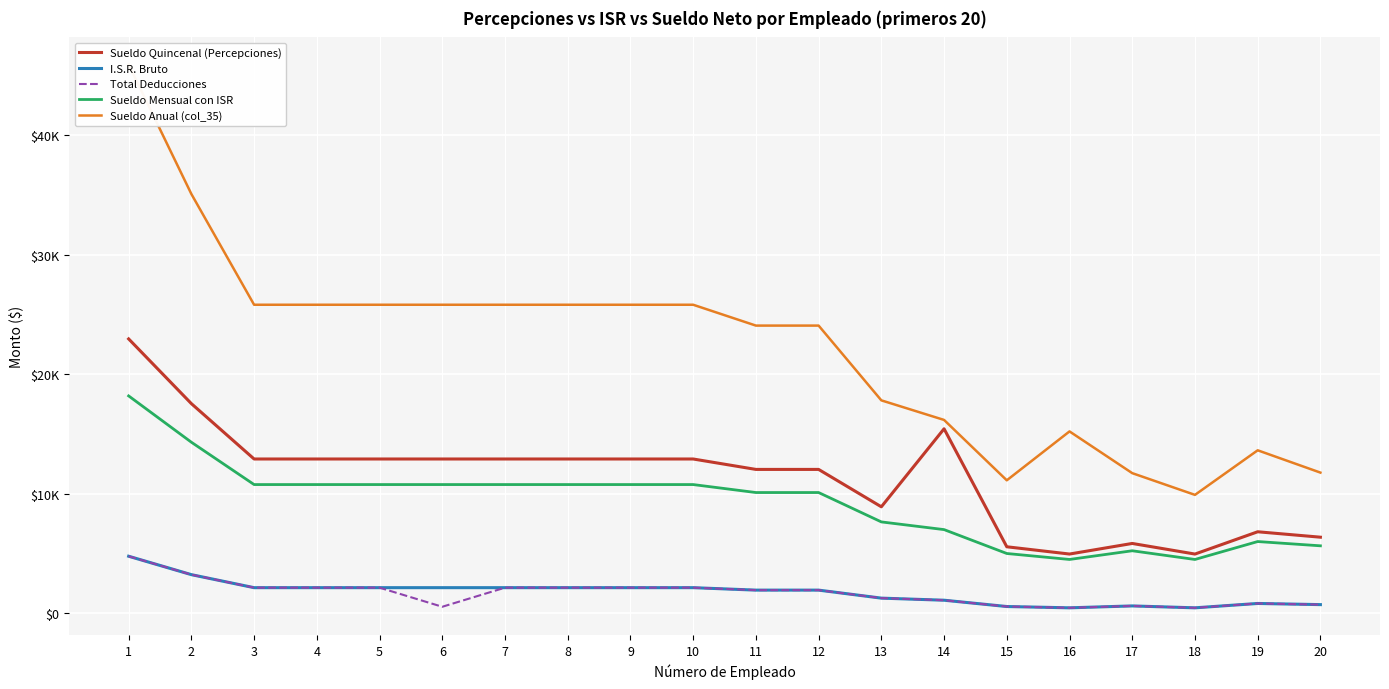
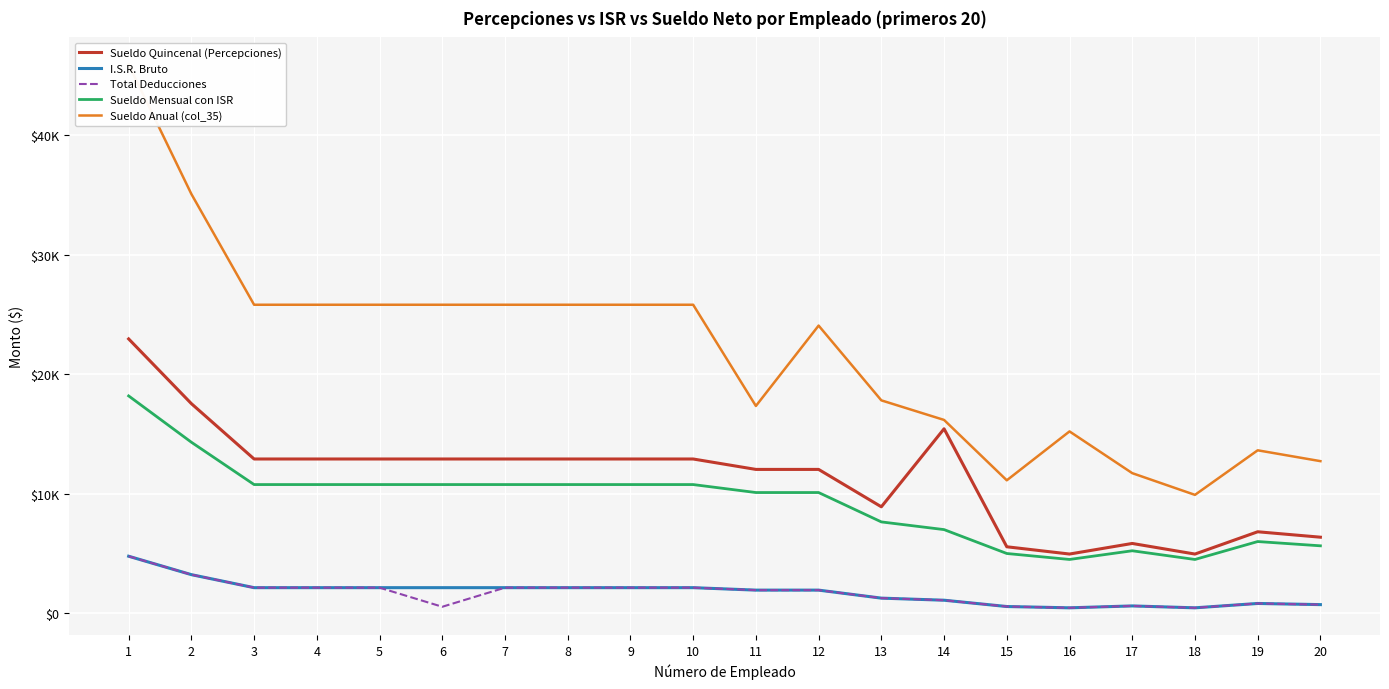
Sueldo Anual (col_35), 11: $24100 -> $17300
Sueldo Anual (col_35), 20: $11800 -> $12700
